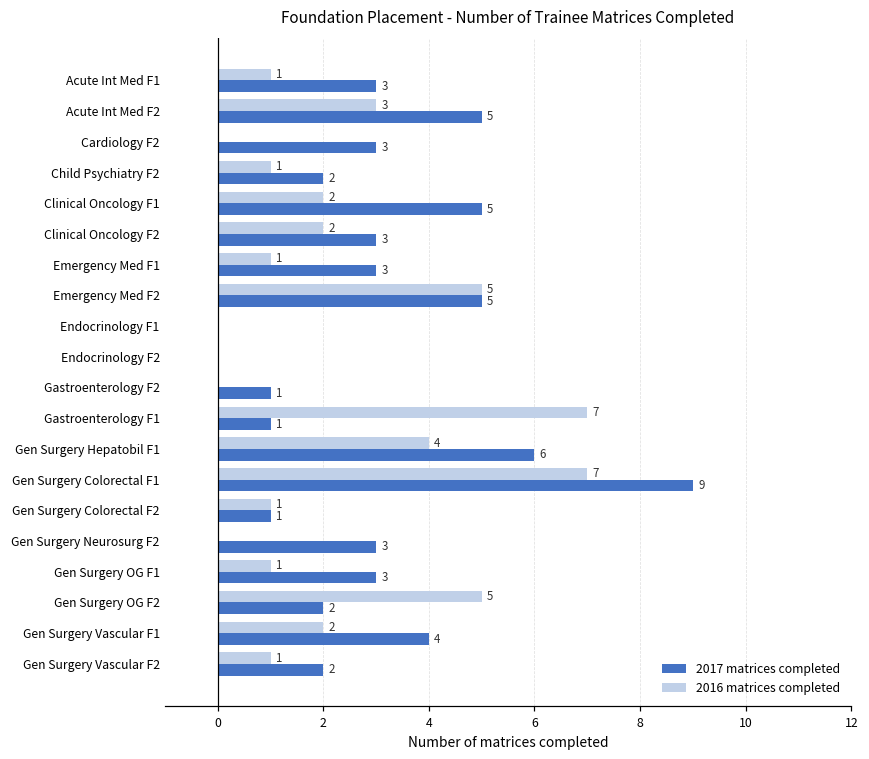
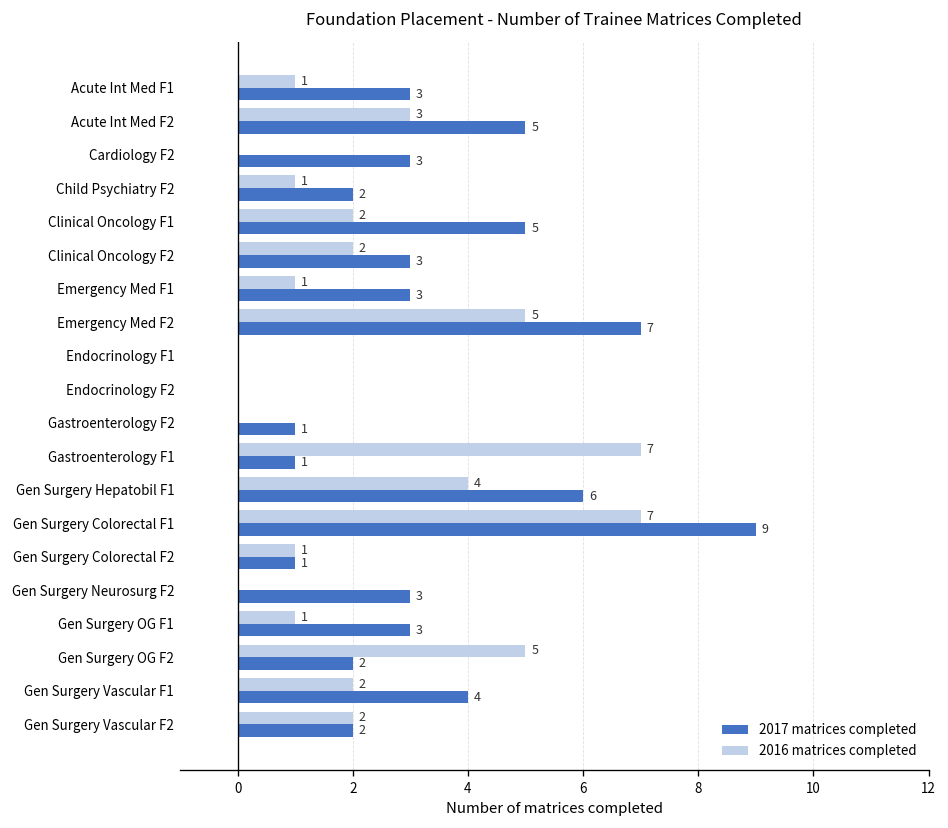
2017 matrices completed, Emergency Med F2: 5 -> 7
2016 matrices completed, Gen Surgery Vascular F2: 1 -> 2
